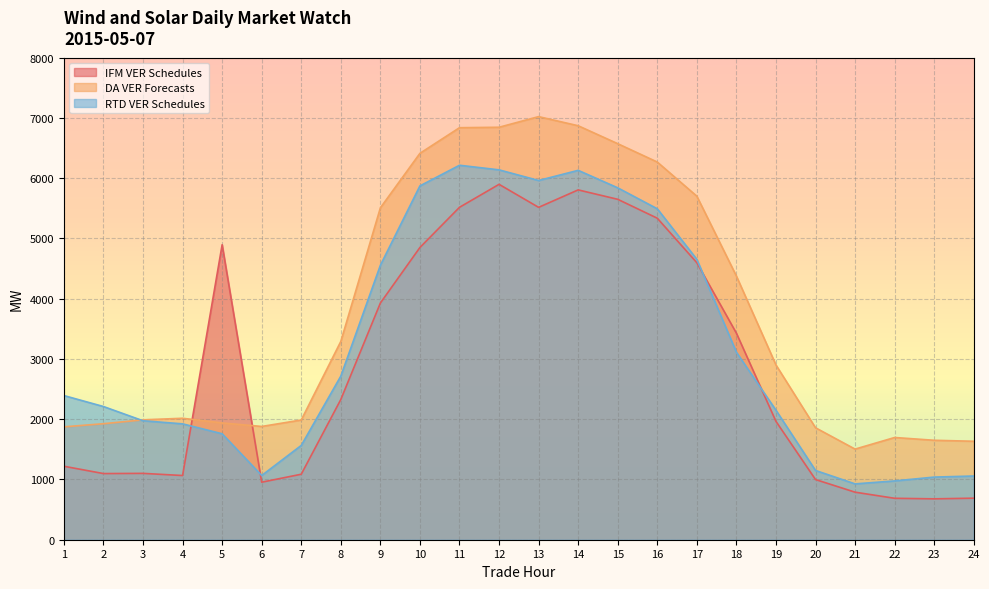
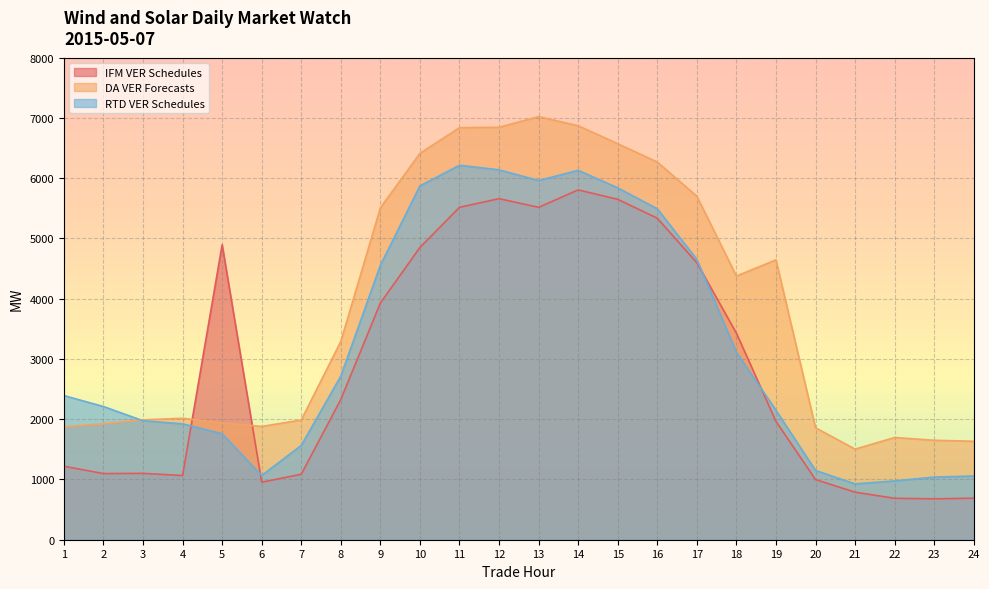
IFM VER Schedules, 12: 5900 -> 5700
DA VER Forecasts, 19: 2900 -> 4600
